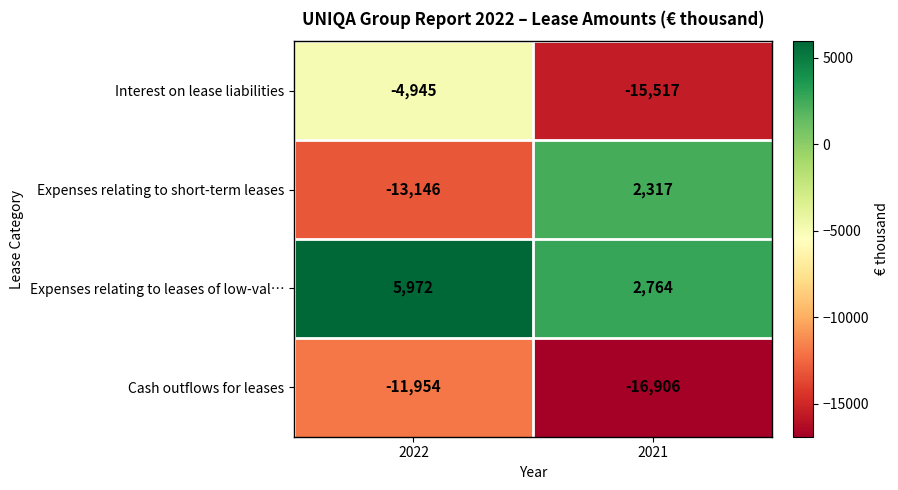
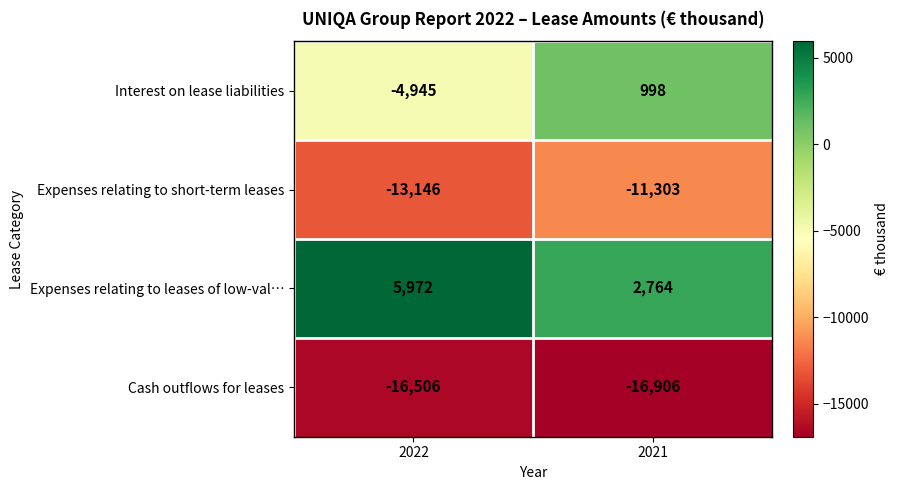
Interest on lease liabilities, 2021: -15,517 -> 998
Expenses relating to short-term leases, 2021: 2,317 -> -11,303
Cash outflows for leases, 2022: -11,954 -> -16,506
